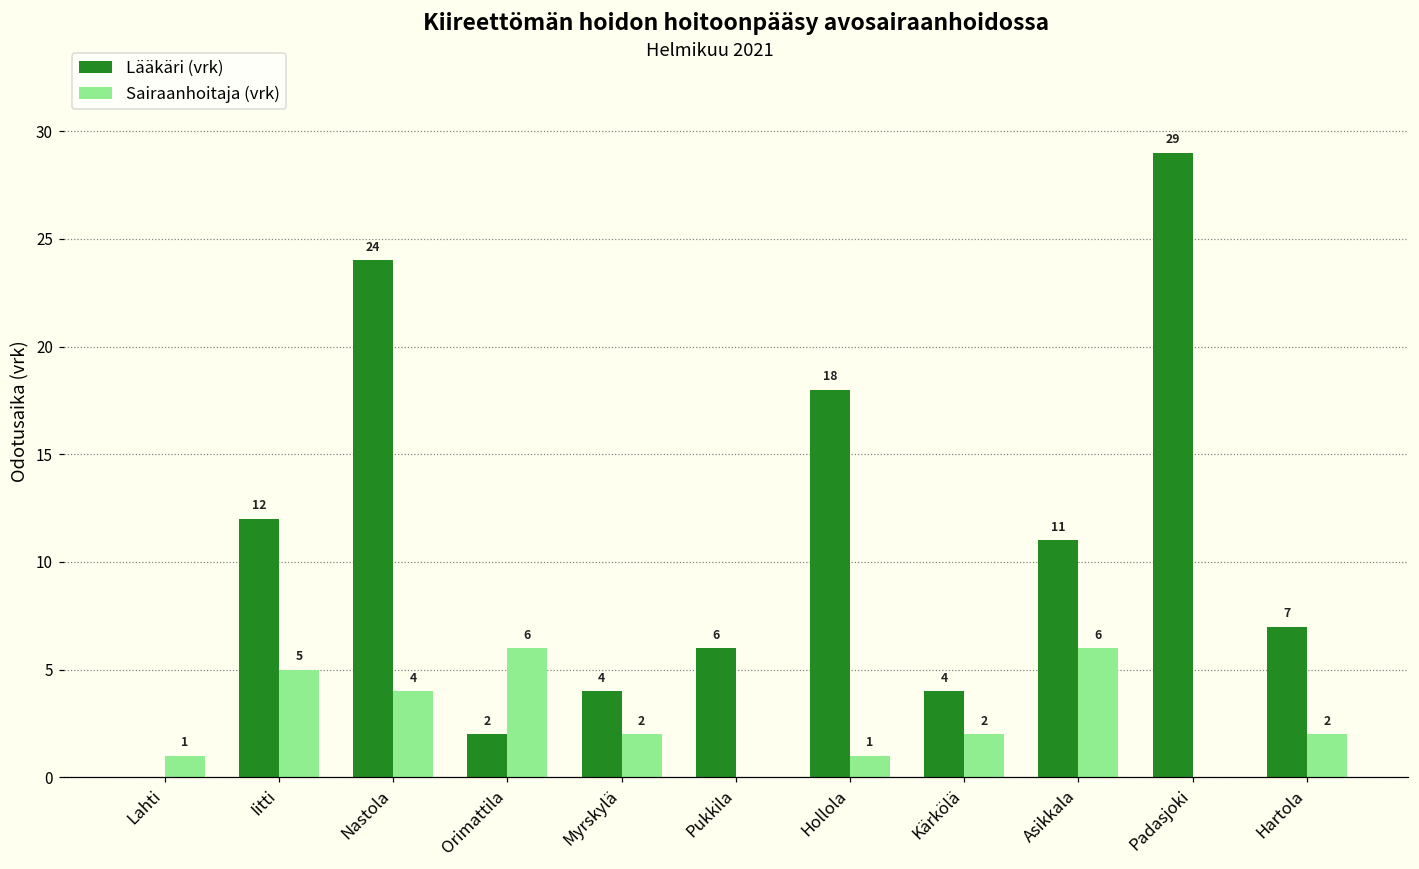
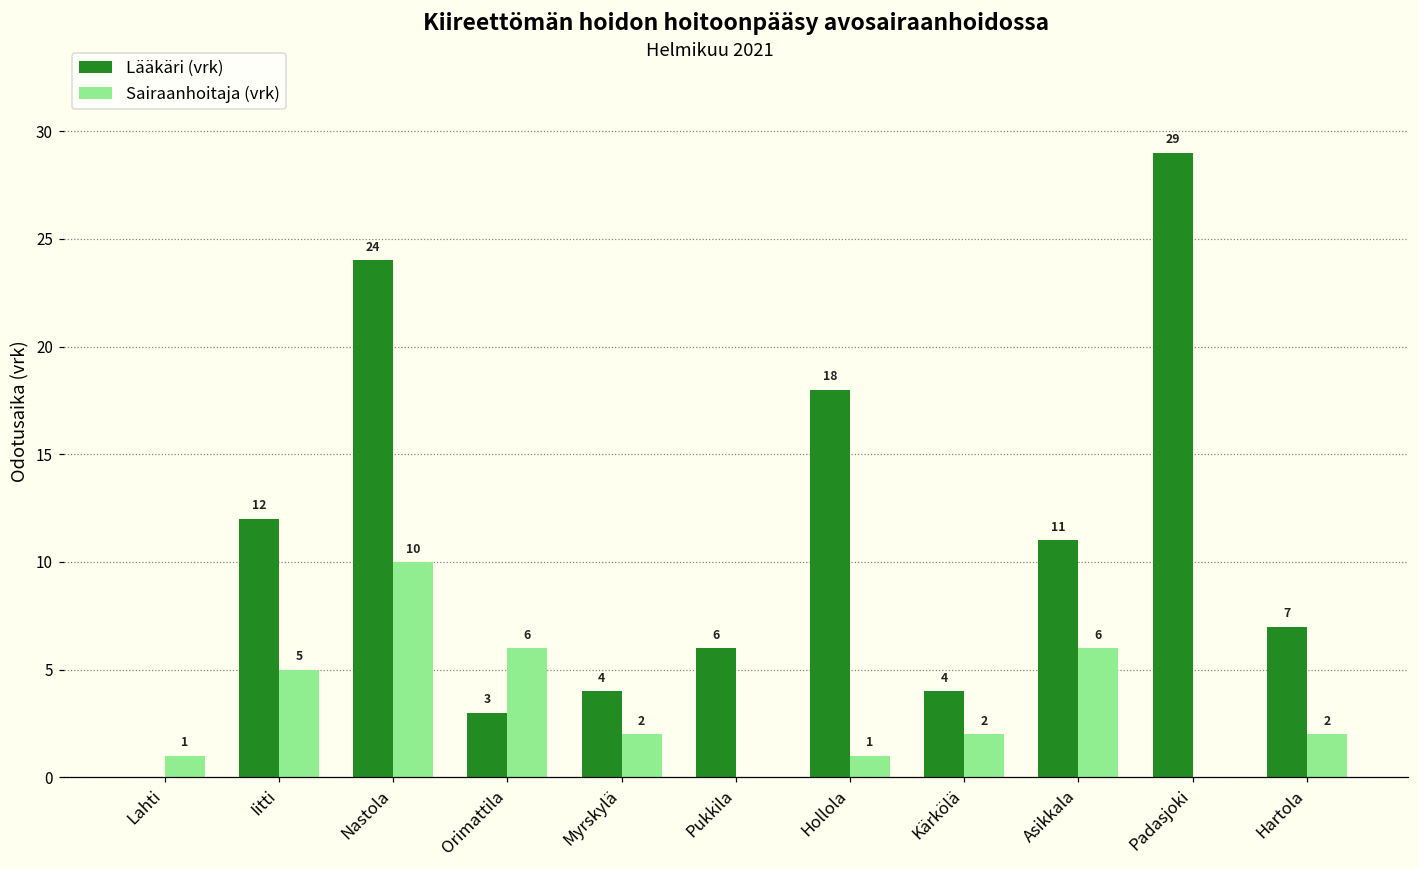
Sairaanhoitaja (vrk), Nastola: 4 -> 10
Lääkäri (vrk), Orimattila: 2 -> 3
